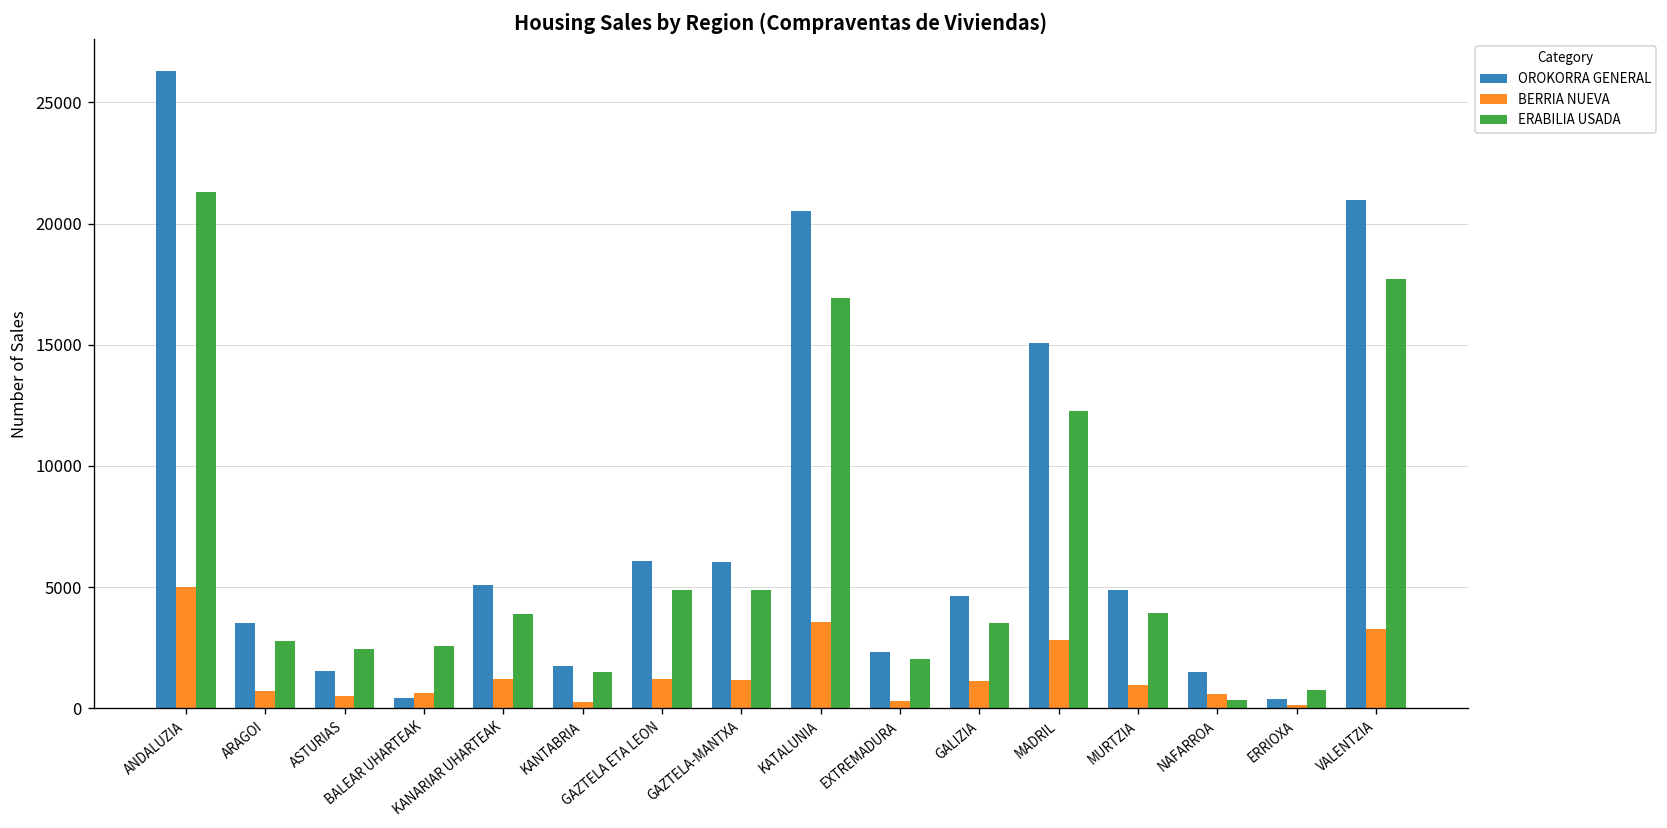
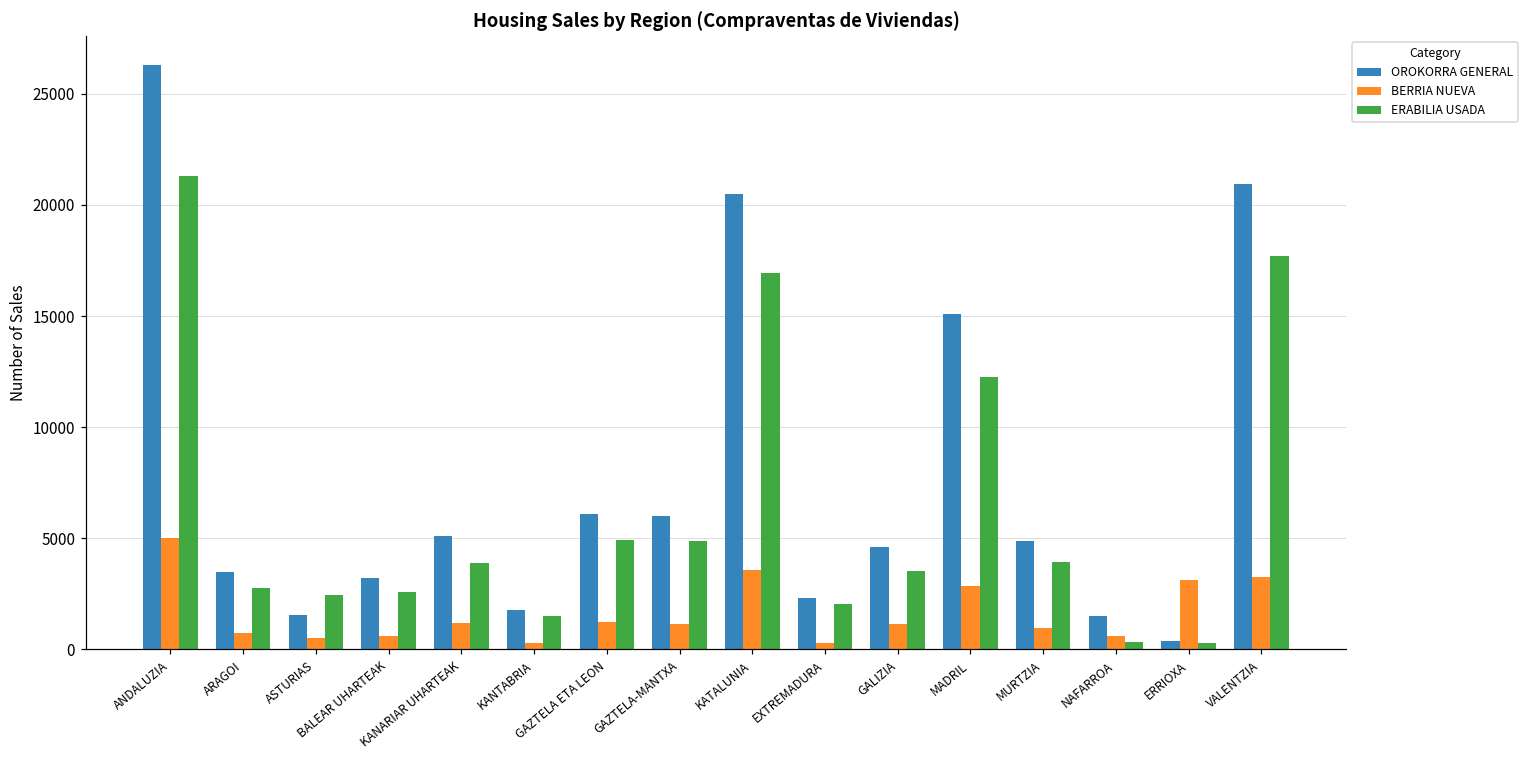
OROKORRA GENERAL, BALEAR UHARTEAK: 400 -> 3200
BERRIA NUEVA, ERRIOXA: 100 -> 3100
ERABILIA USADA, ERRIOXA: 700 -> 300
